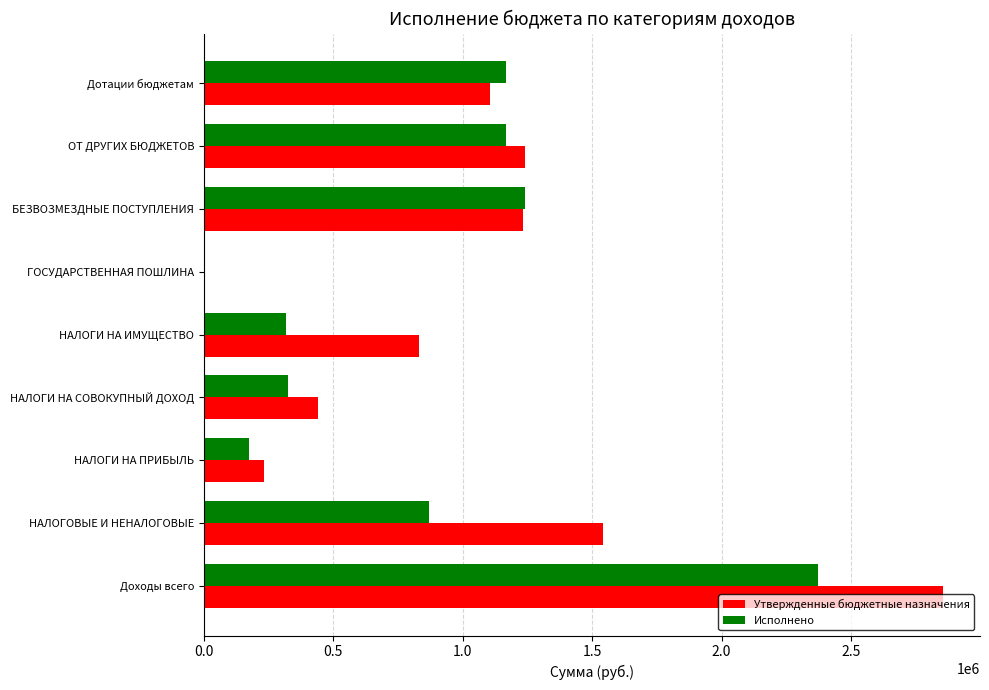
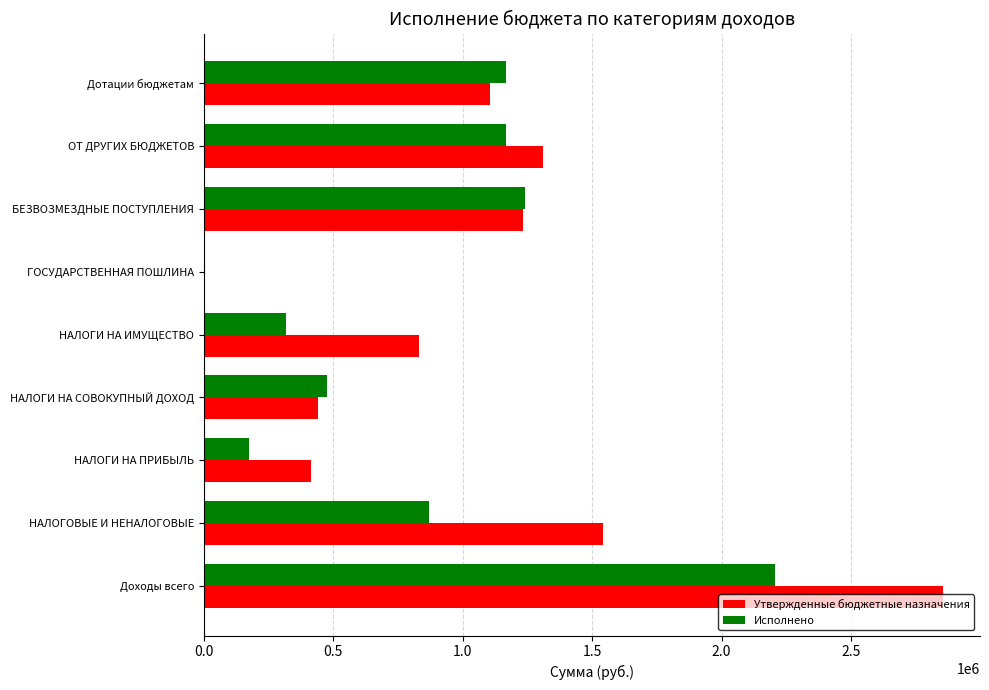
Утвержденные бюджетные назначения, ОТ ДРУГИХ БЮДЖЕТОВ: 1240000 -> 1310000
Исполнено, НАЛОГИ НА СОВОКУПНЫЙ ДОХОД: 320000 -> 480000
Утвержденные бюджетные назначения, НАЛОГИ НА ПРИБЫЛЬ: 230000 -> 410000
Исполнено, Доходы всего: 2370000 -> 2210000
